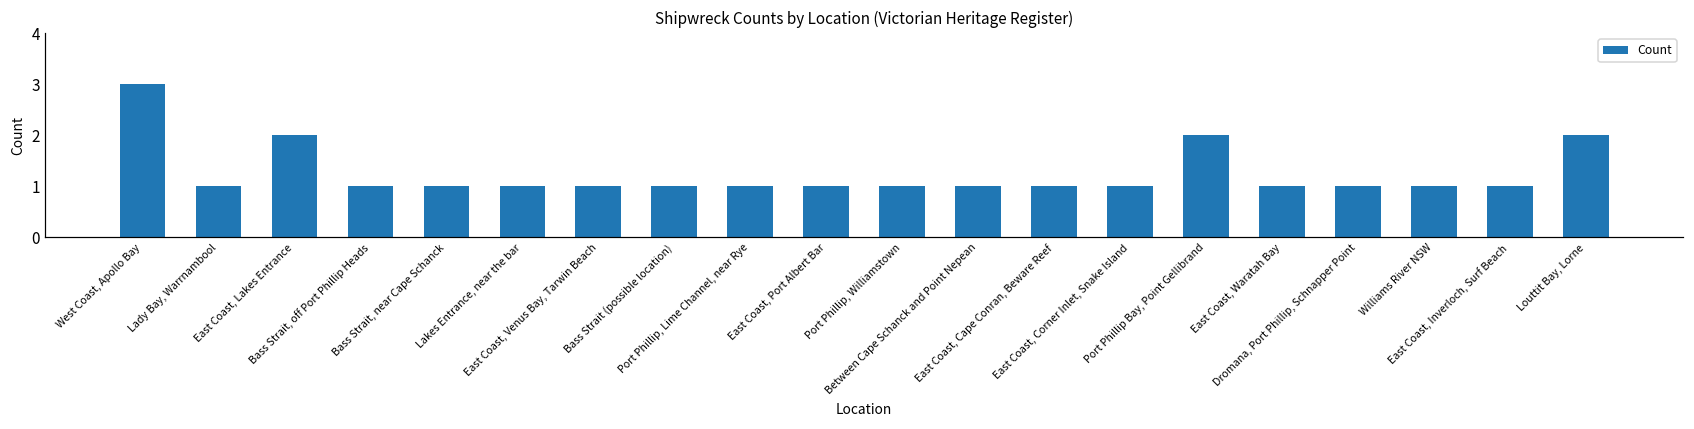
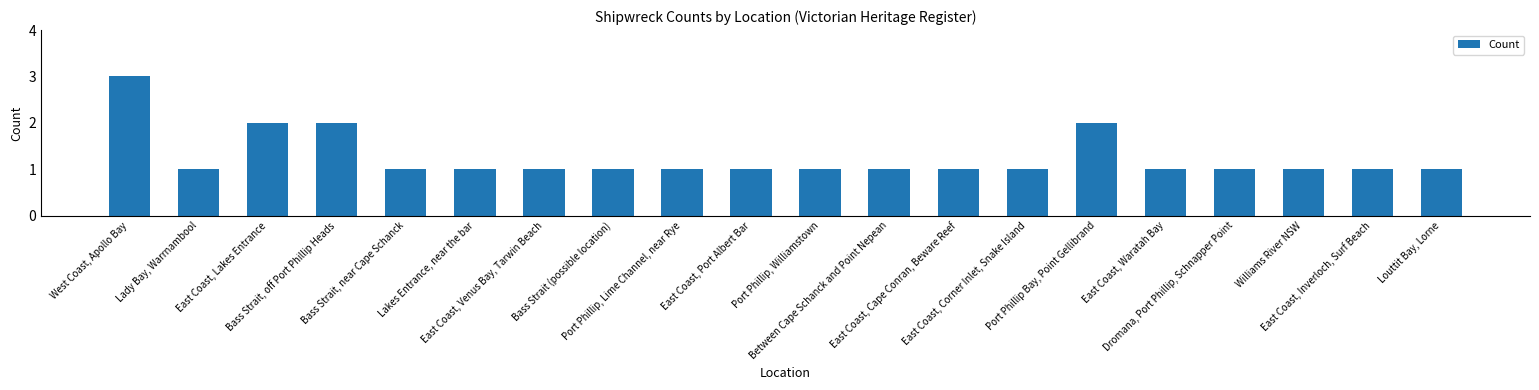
Bass Strait, off Port Phillip Heads: 1 -> 2
Louttit Bay, Lorne: 2 -> 1
